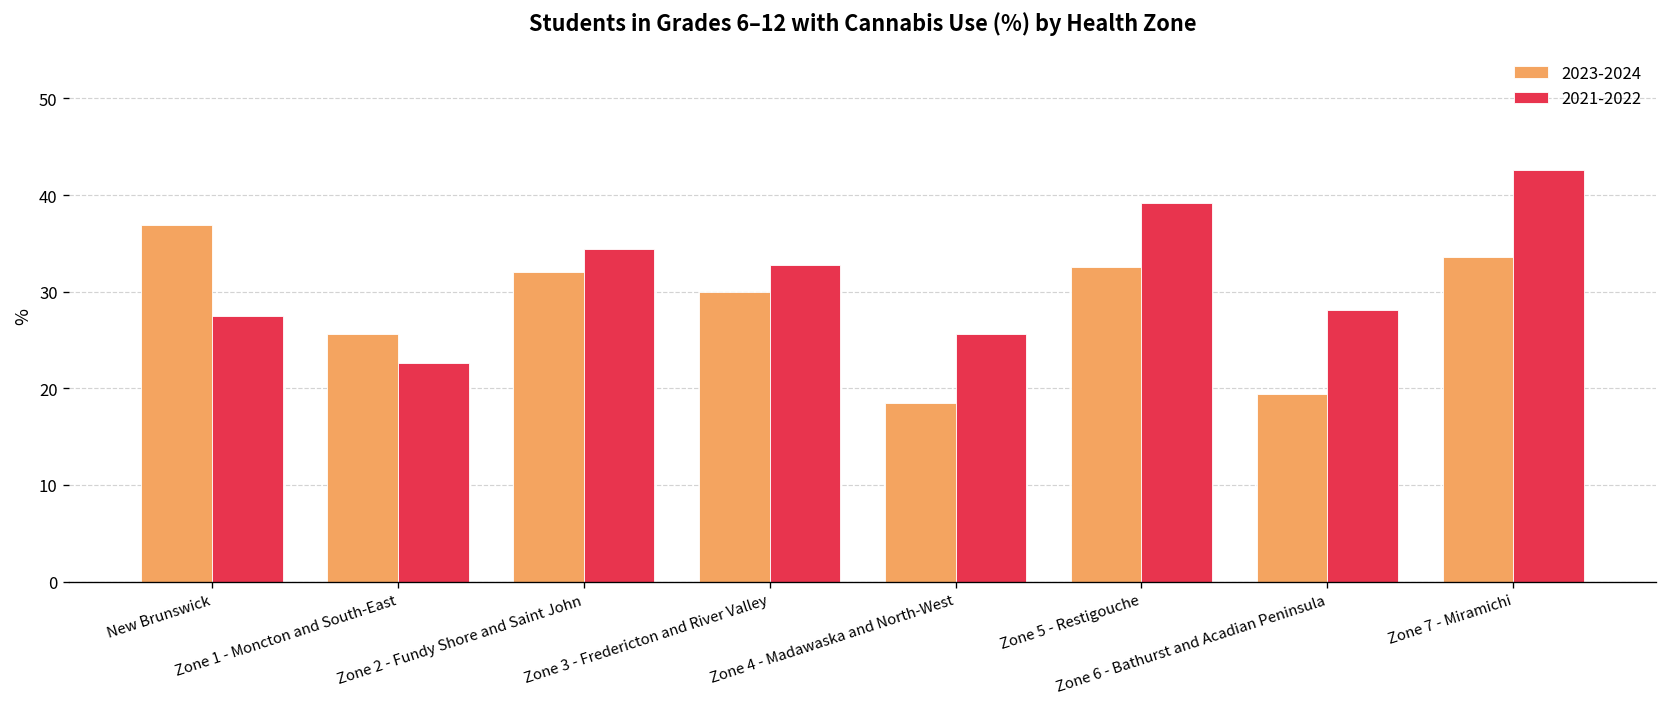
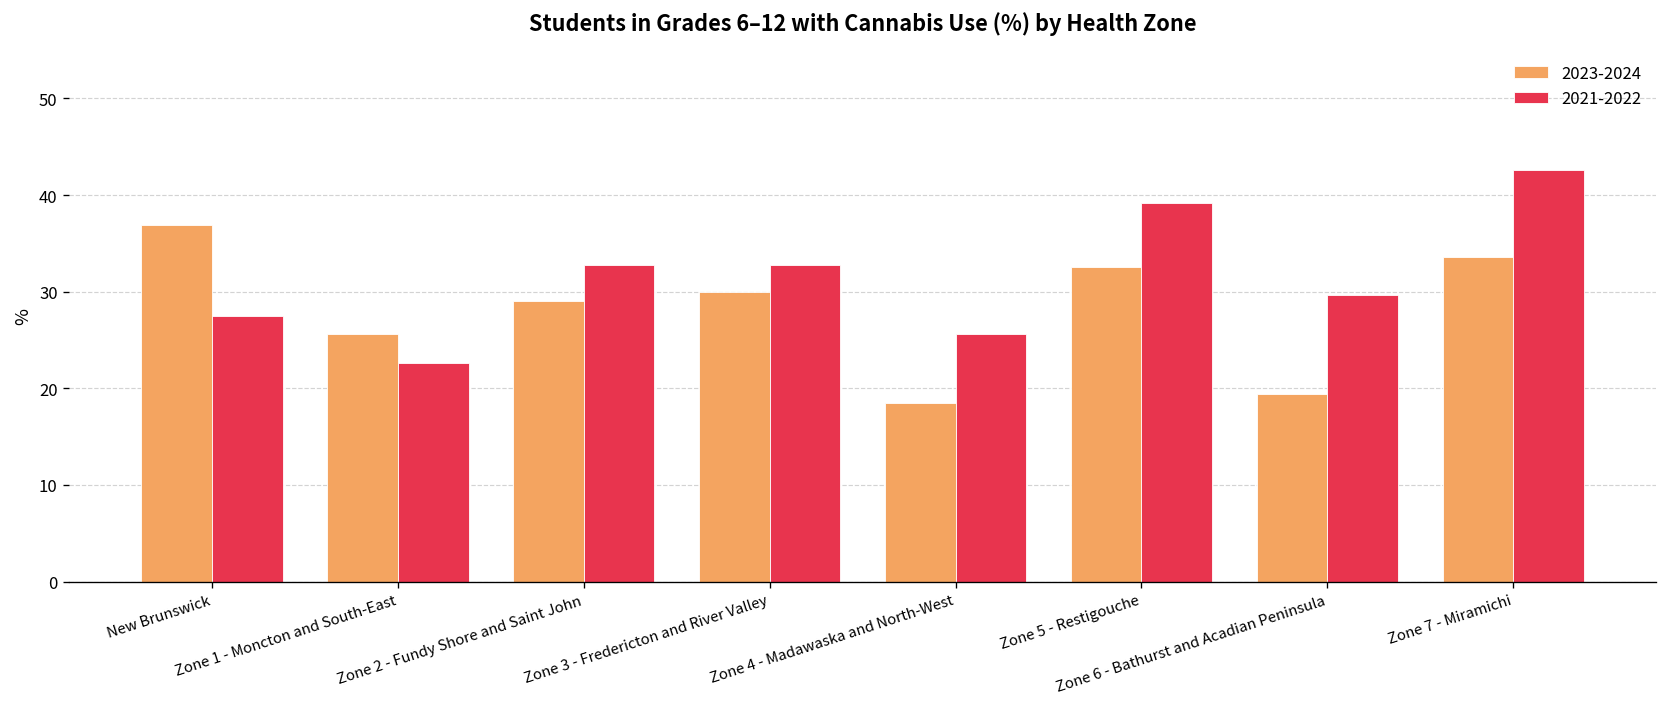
2023-2024, Zone 2 - Fundy Shore and Saint John: 32 -> 29
2021-2022, Zone 2 - Fundy Shore and Saint John: 34 -> 33
2021-2022, Zone 6 - Bathurst and Acadian Peninsula: 28 -> 30
